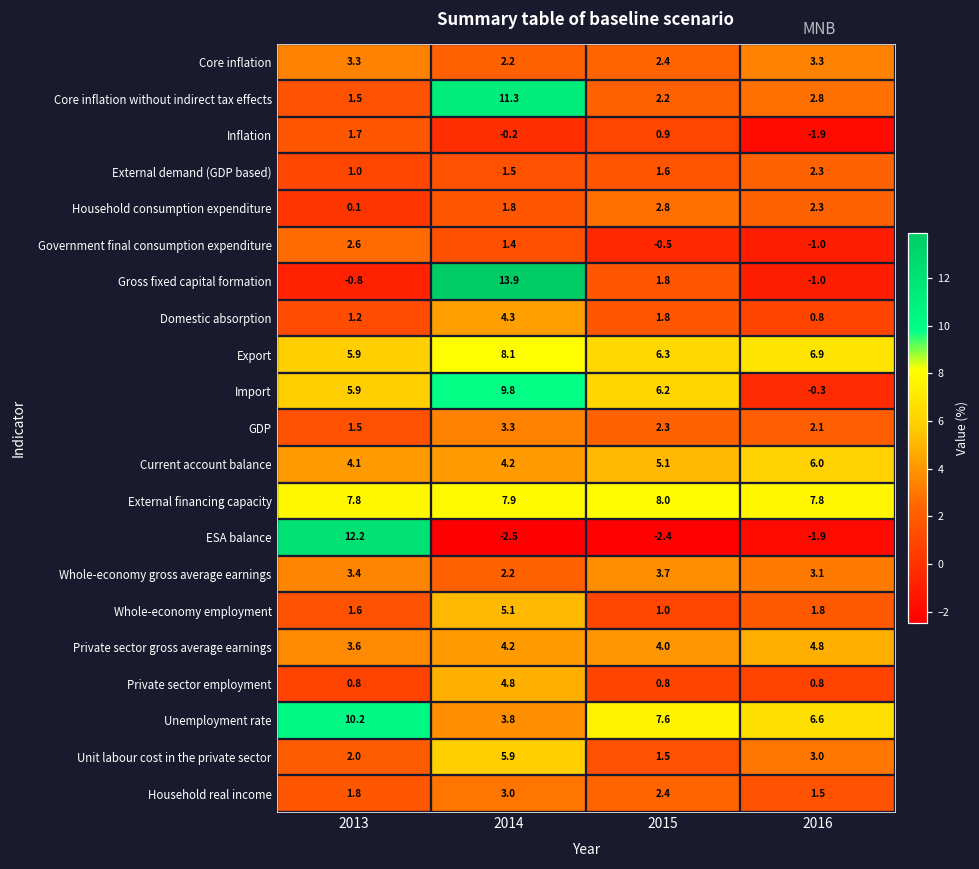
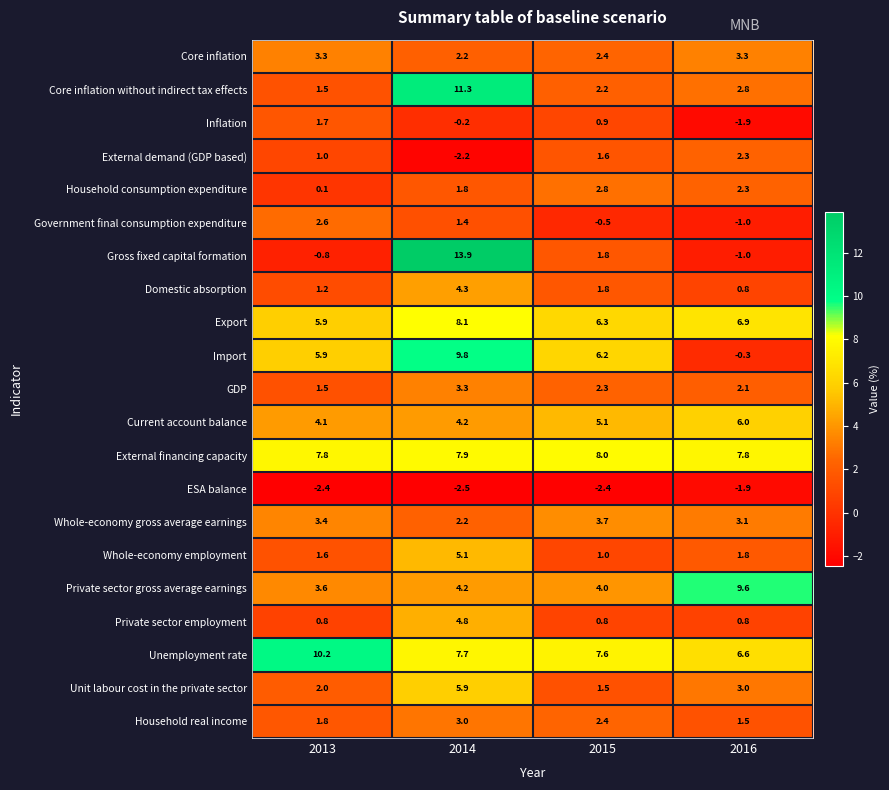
External demand (GDP based), 2014: 1.5 -> -2.2
ESA balance, 2013: 12.2 -> -2.4
Private sector gross average earnings, 2016: 4.8 -> 9.6
Unemployment rate, 2014: 3.8 -> 7.7
